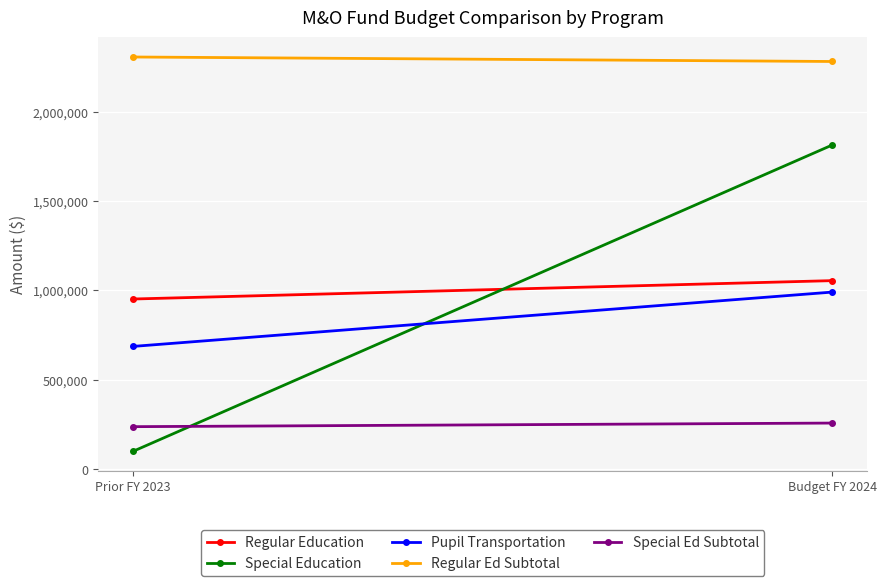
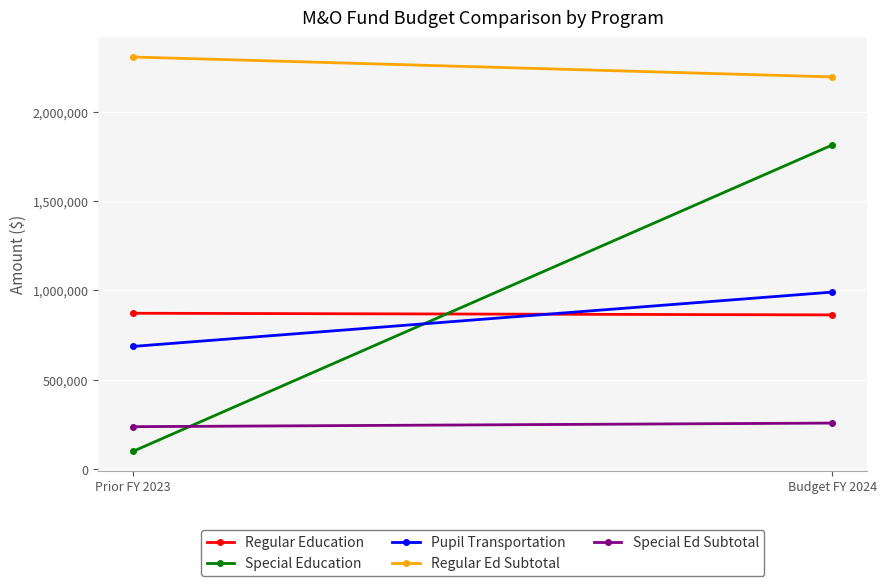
Regular Education, Prior FY 2023: 950,000 -> 870,000
Regular Education, Budget FY 2024: 1,050,000 -> 860,000
Regular Ed Subtotal, Budget FY 2024: 2,280,000 -> 2,190,000
